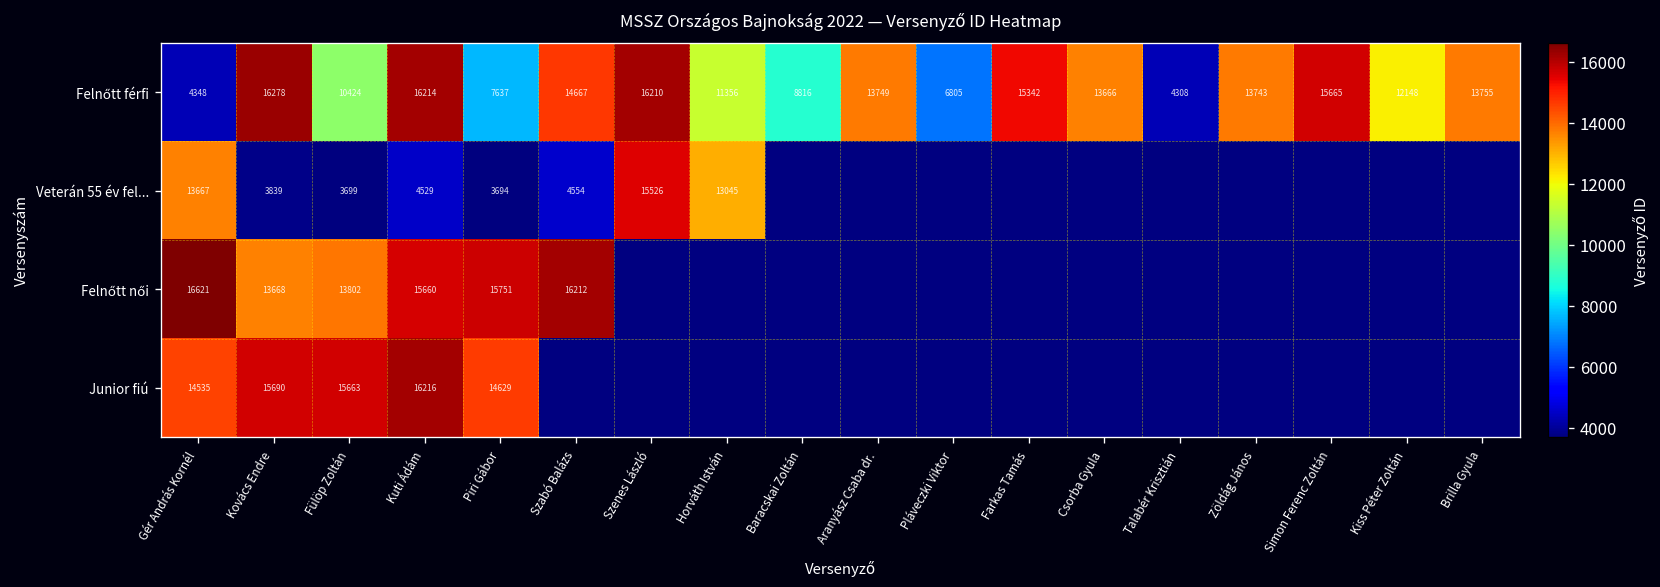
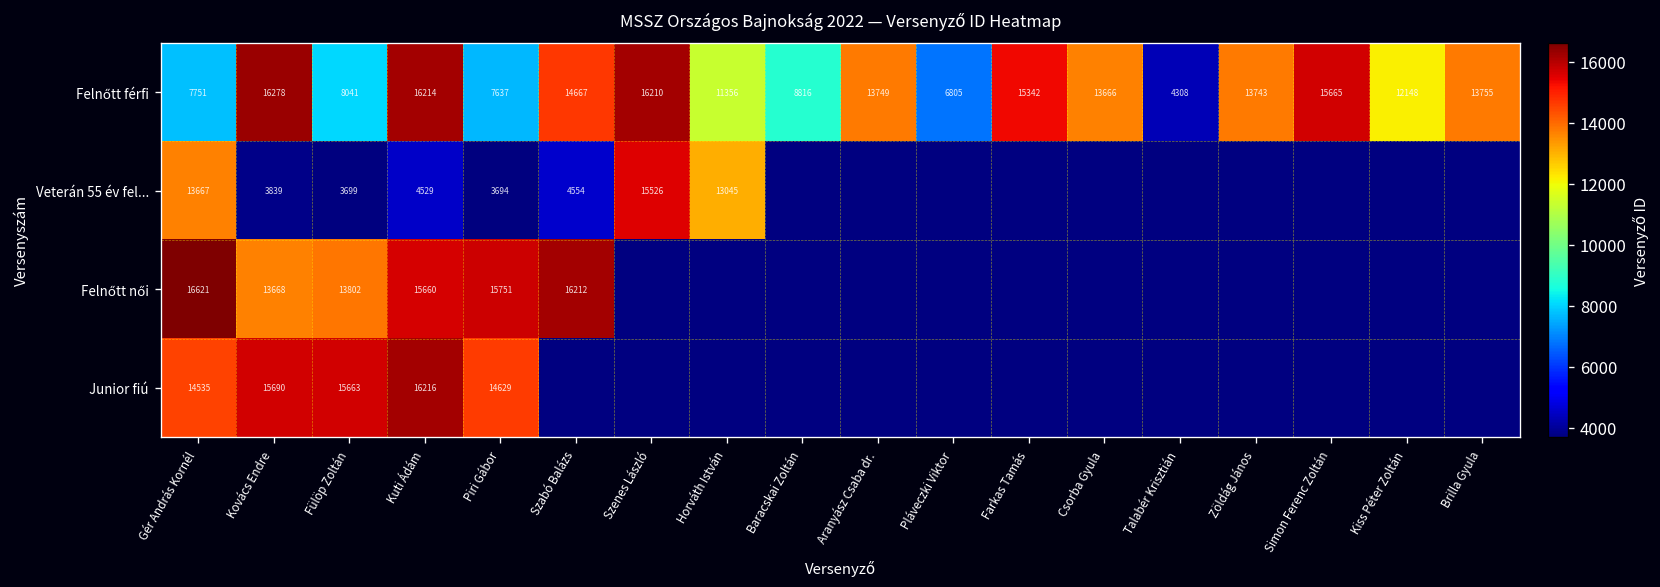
Felnőtt férfi, Gér András Kornél: 4348 -> 7751
Felnőtt férfi, Fülöp Zoltán: 10424 -> 8041
